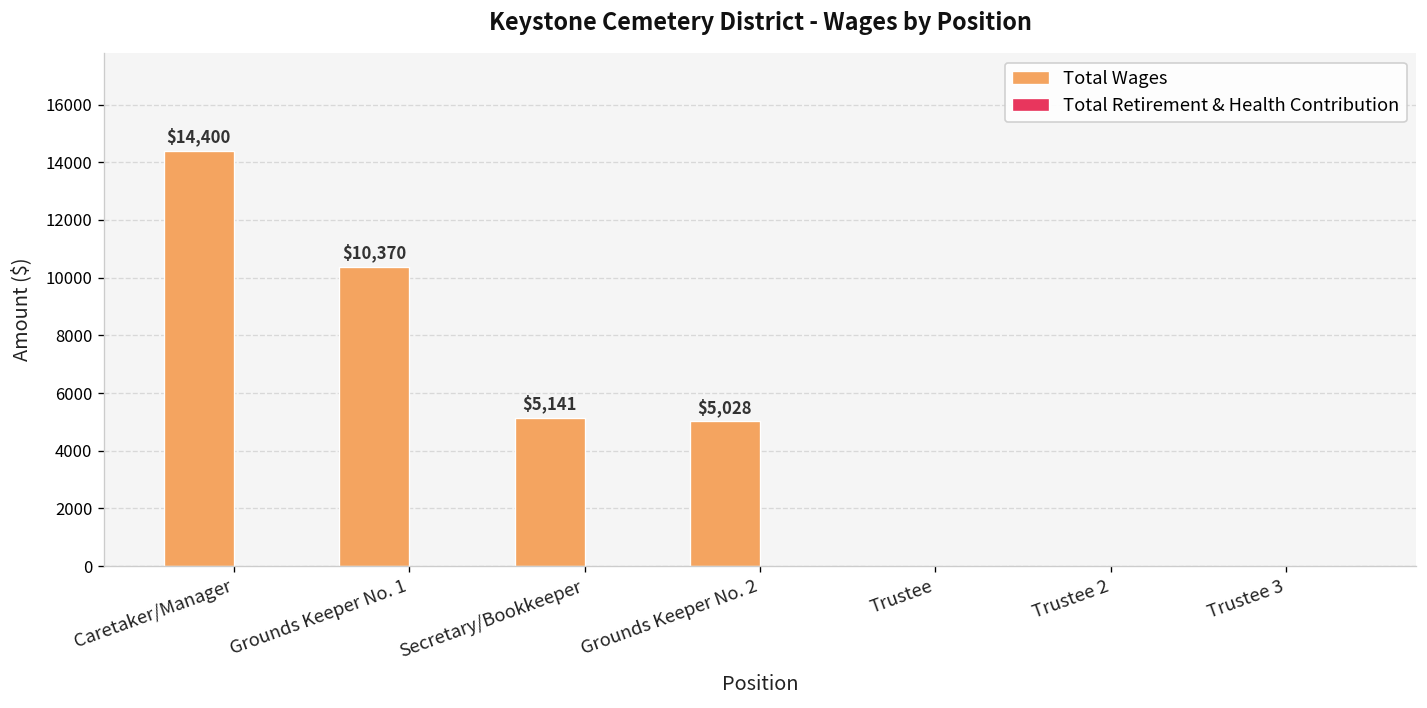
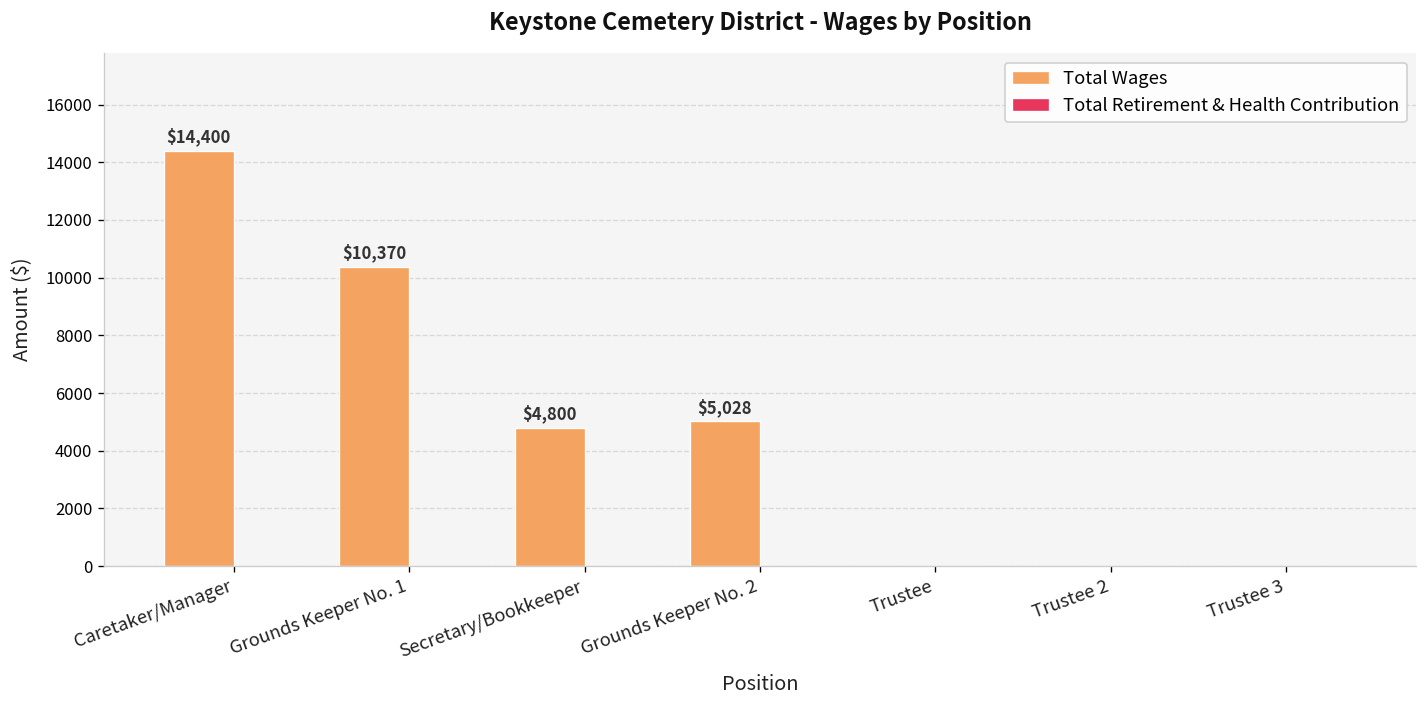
Total Wages, Secretary/Bookkeeper: $5,141 -> $4,800
